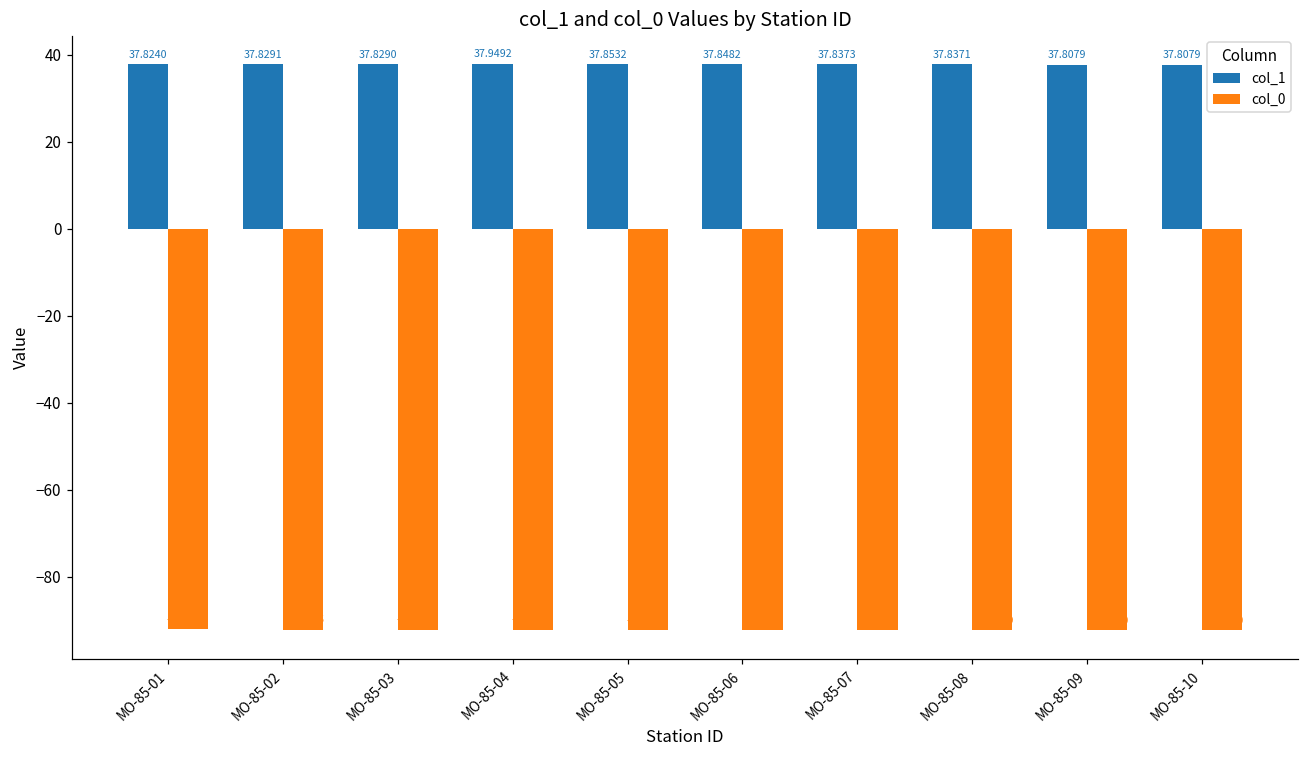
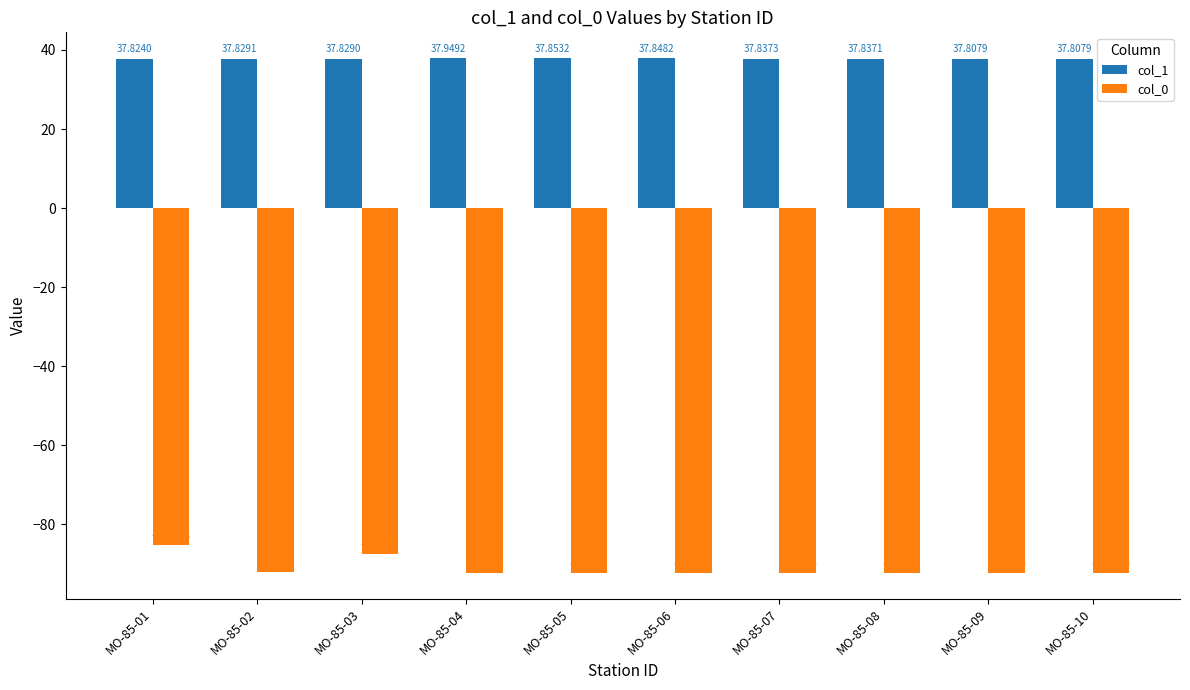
col_0, MO-85-01: -92 -> -85
col_0, MO-85-03: -92 -> -88
